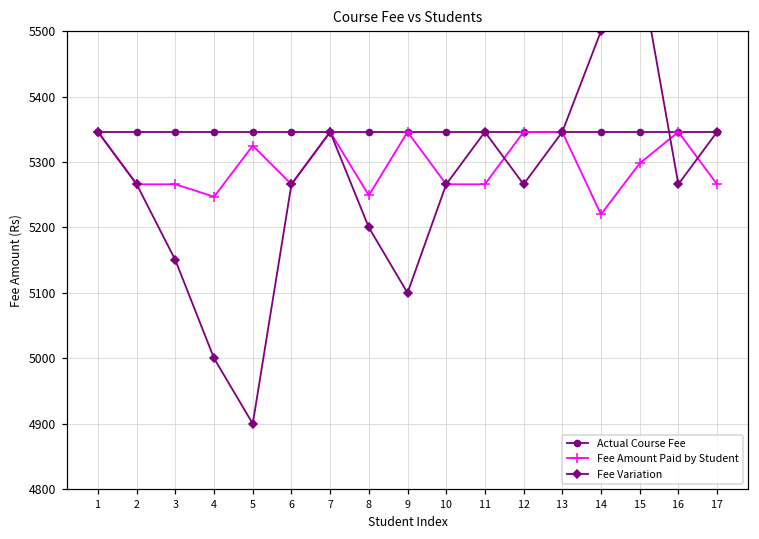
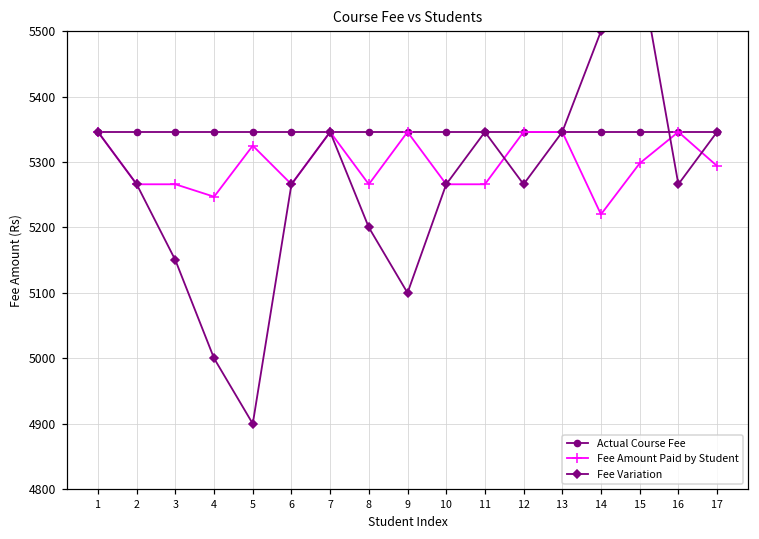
Fee Amount Paid by Student, 8: 5250 -> 5270
Fee Amount Paid by Student, 17: 5270 -> 5290
